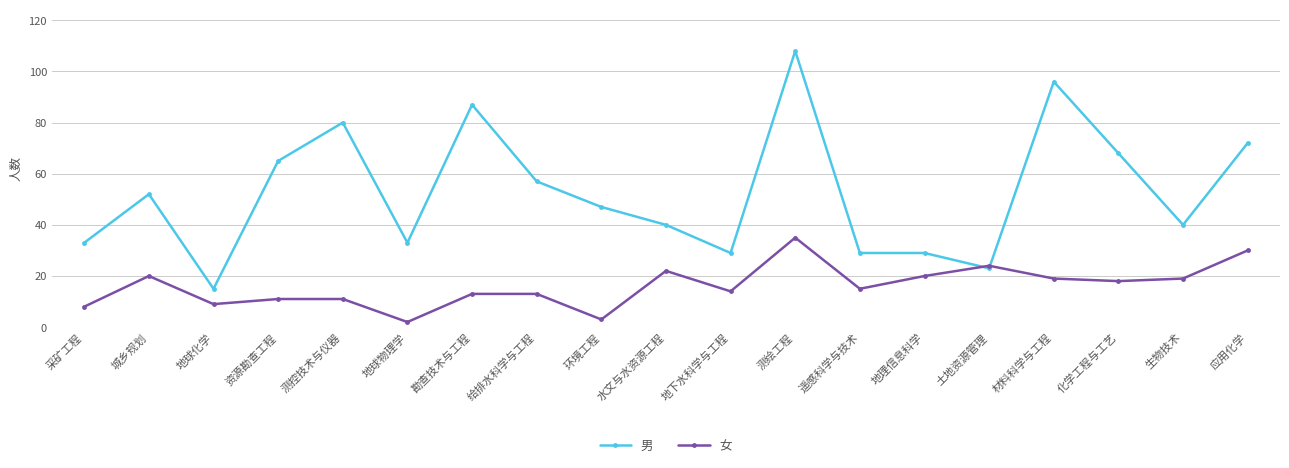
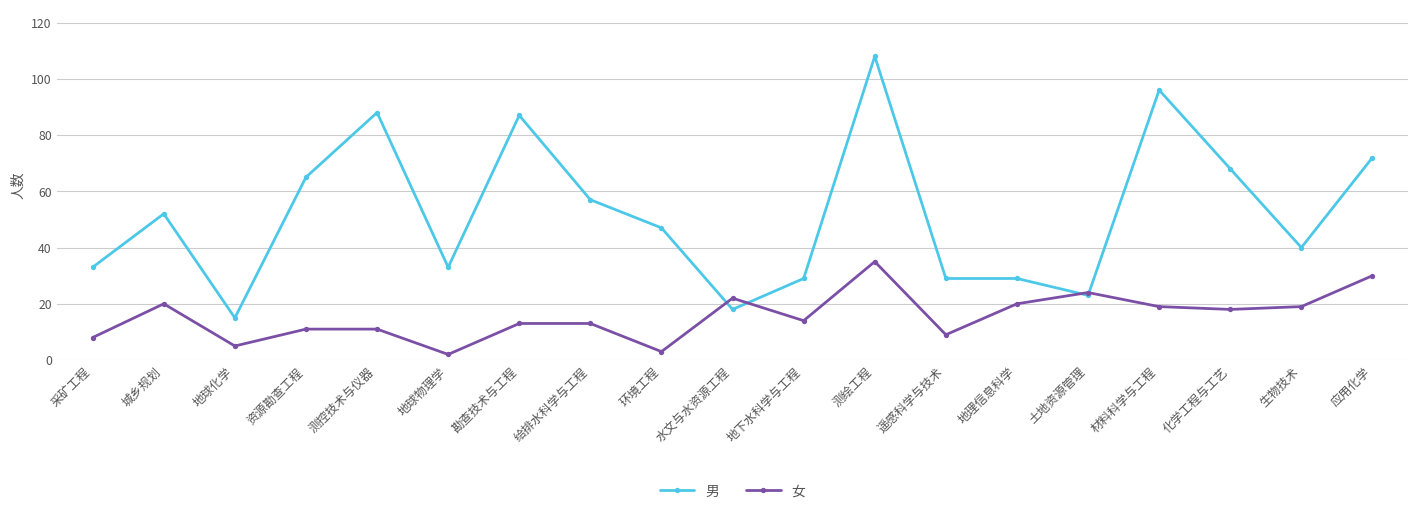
女, 地球化学: 9 -> 5
男, 测控技术与仪器: 80 -> 88
男, 水文与水资源工程: 40 -> 18
女, 遥感科学与技术: 15 -> 9
